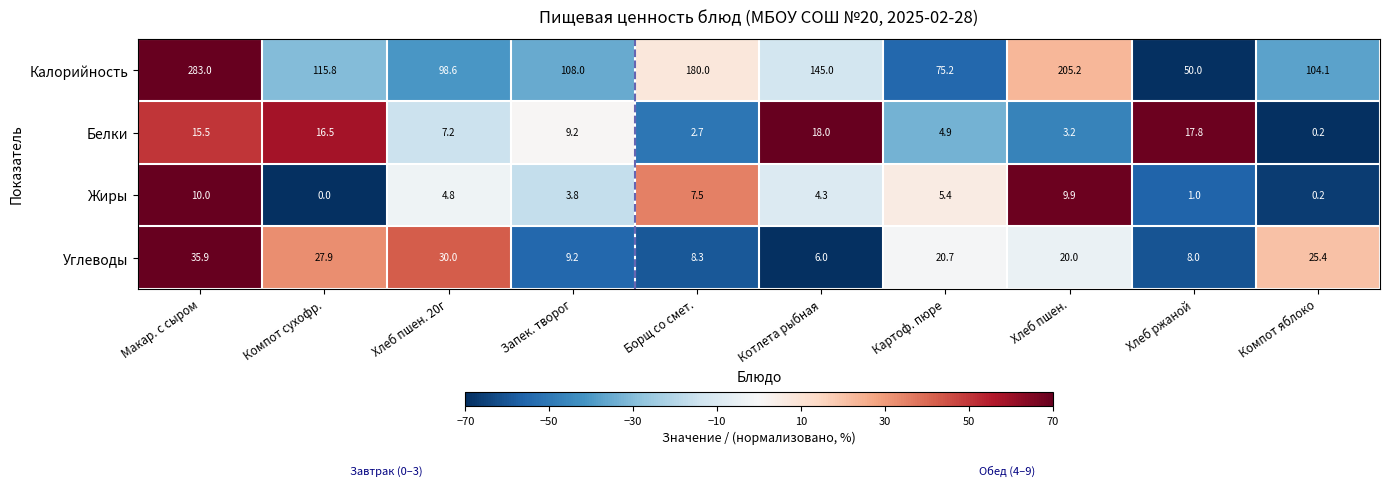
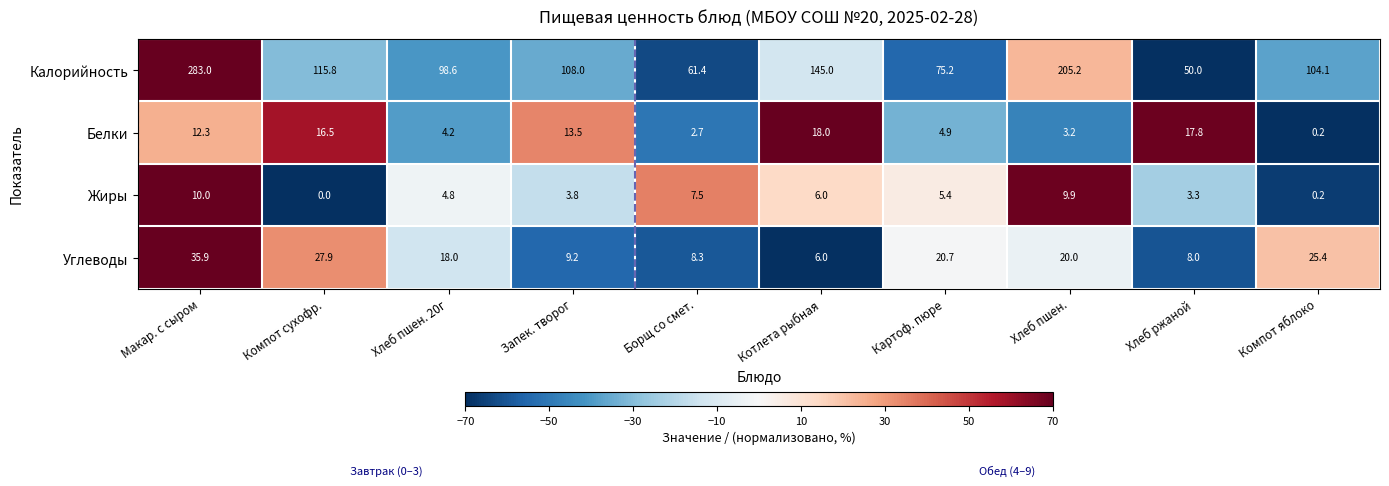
Калорийность, Борщ со смет.: 180.0 -> 61.4
Белки, Макар. с сыром: 15.5 -> 12.3
Белки, Хлеб пшен. 20г: 7.2 -> 4.2
Белки, Запек. творог: 9.2 -> 13.5
Жиры, Котлета рыбная: 4.3 -> 6.0
Жиры, Хлеб ржаной: 1.0 -> 3.3
Углеводы, Хлеб пшен. 20г: 30.0 -> 18.0
